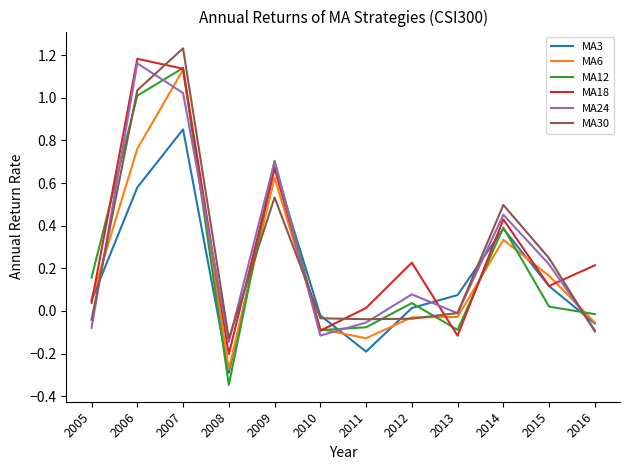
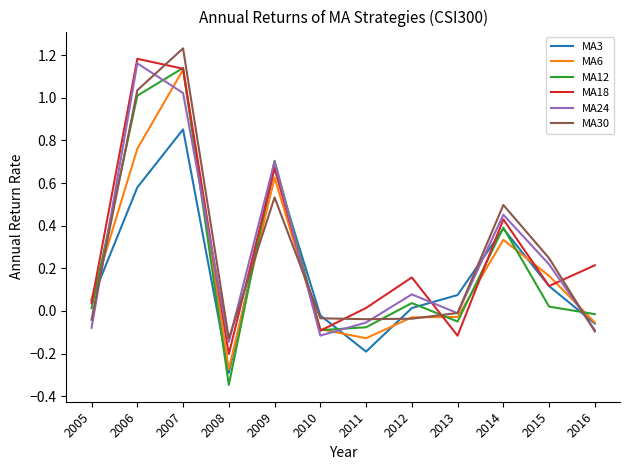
MA12, 2005: 0.16 -> 0.01
MA18, 2012: 0.23 -> 0.16
MA12, 2013: -0.09 -> -0.05
